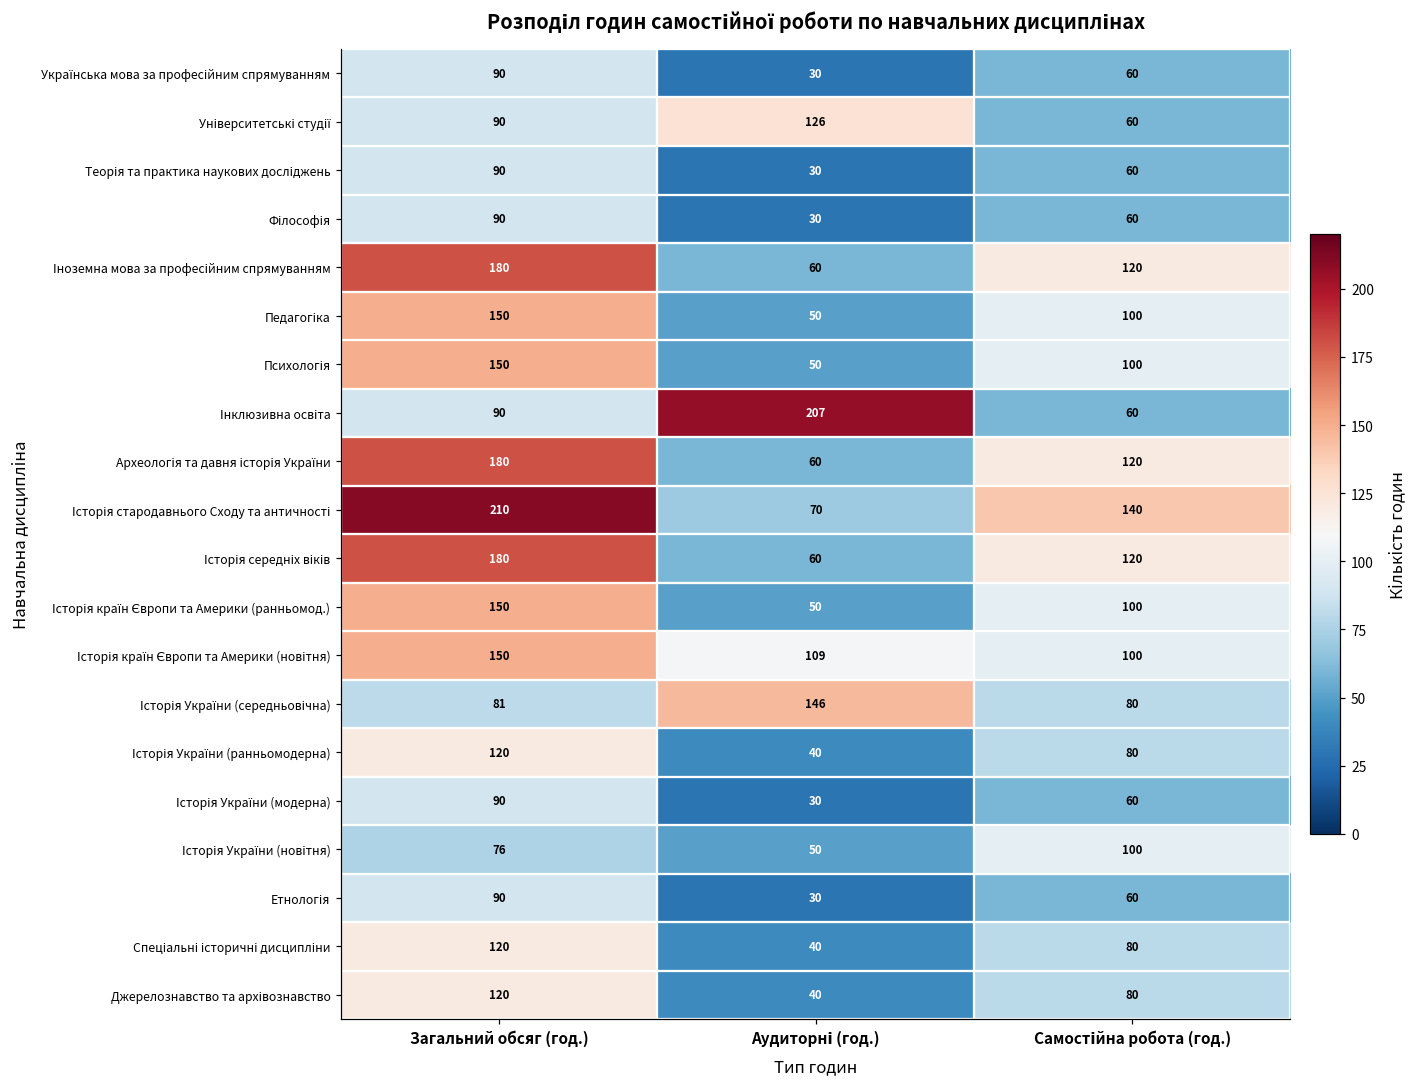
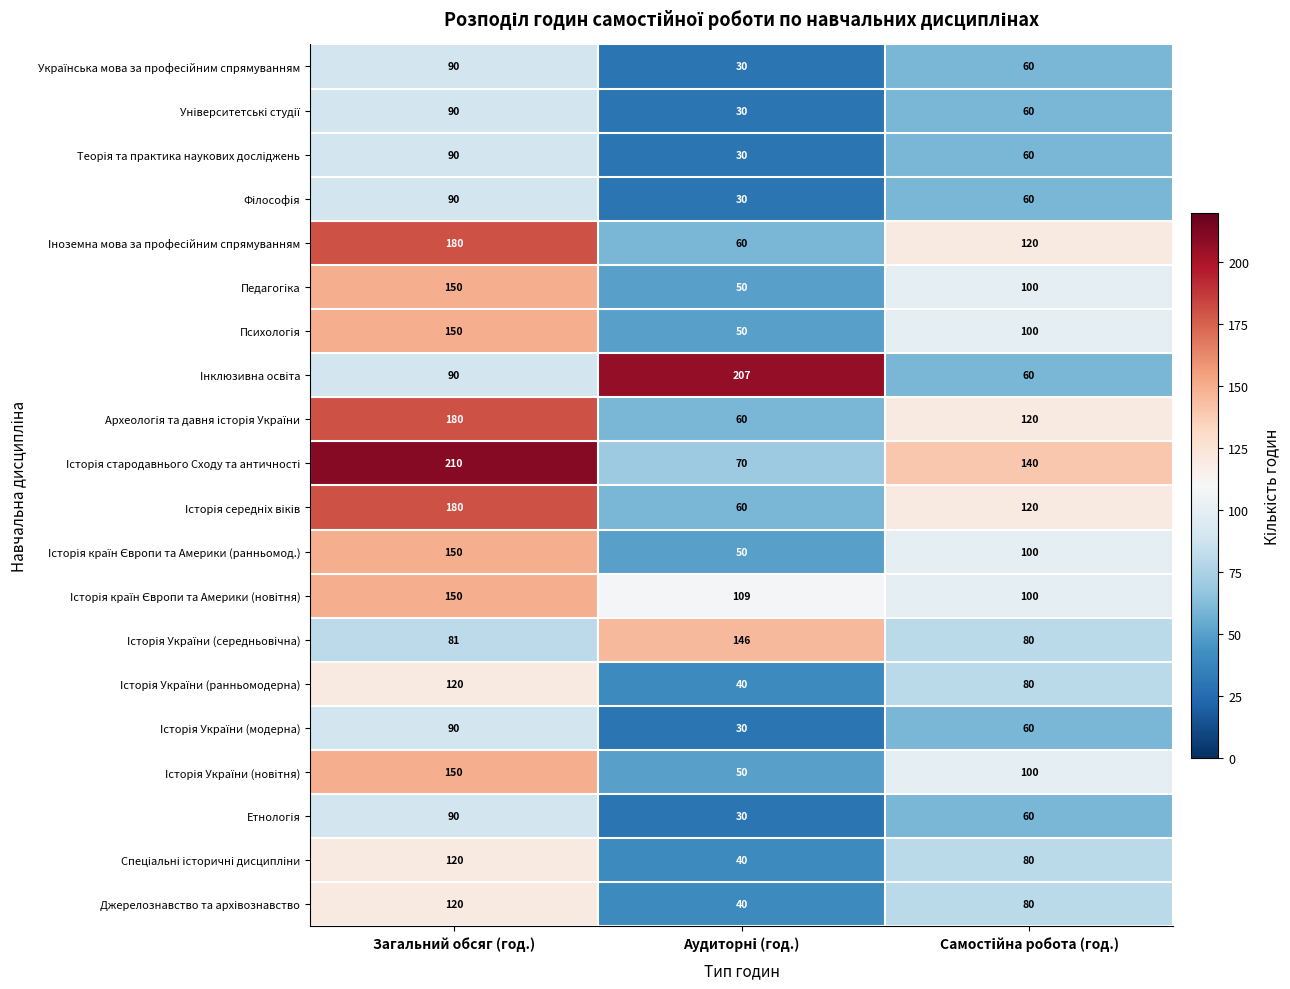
Університетські студії, Аудиторні (год.): 126 -> 30
Історія України (новітня), Загальний обсяг (год.): 76 -> 150
